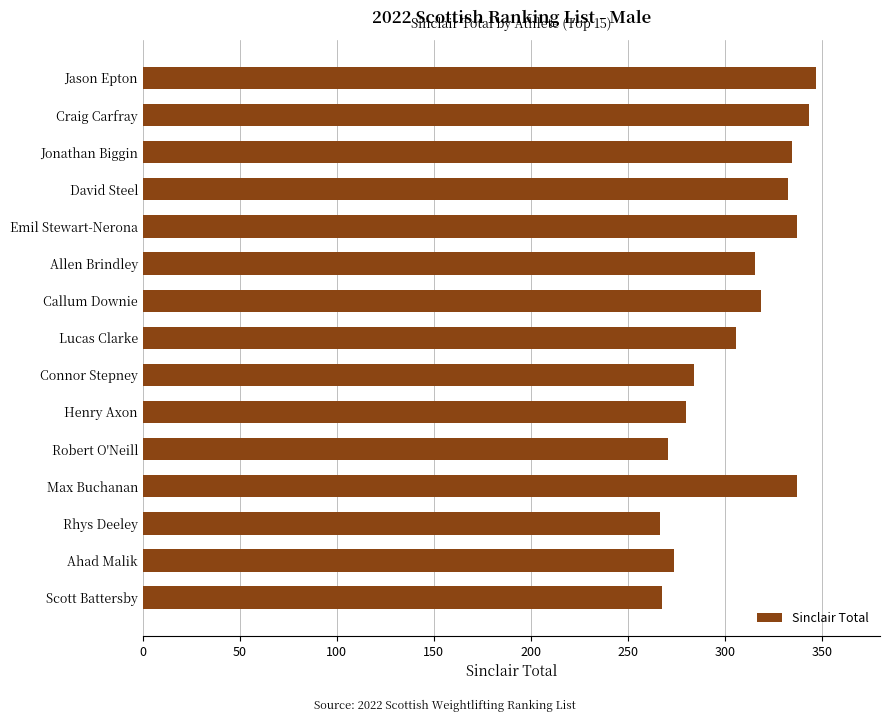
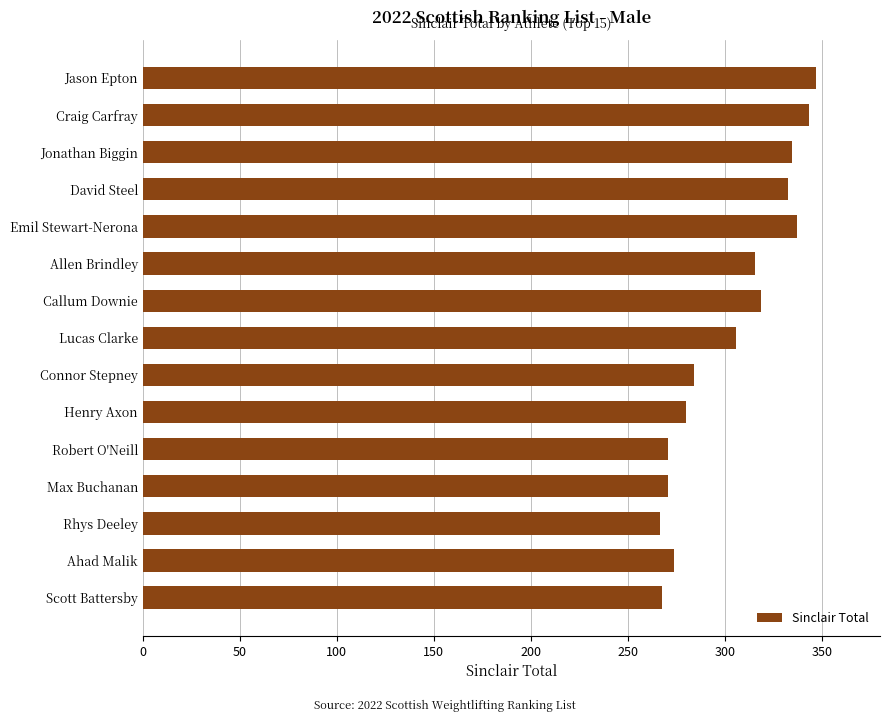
Max Buchanan: 337 -> 271
